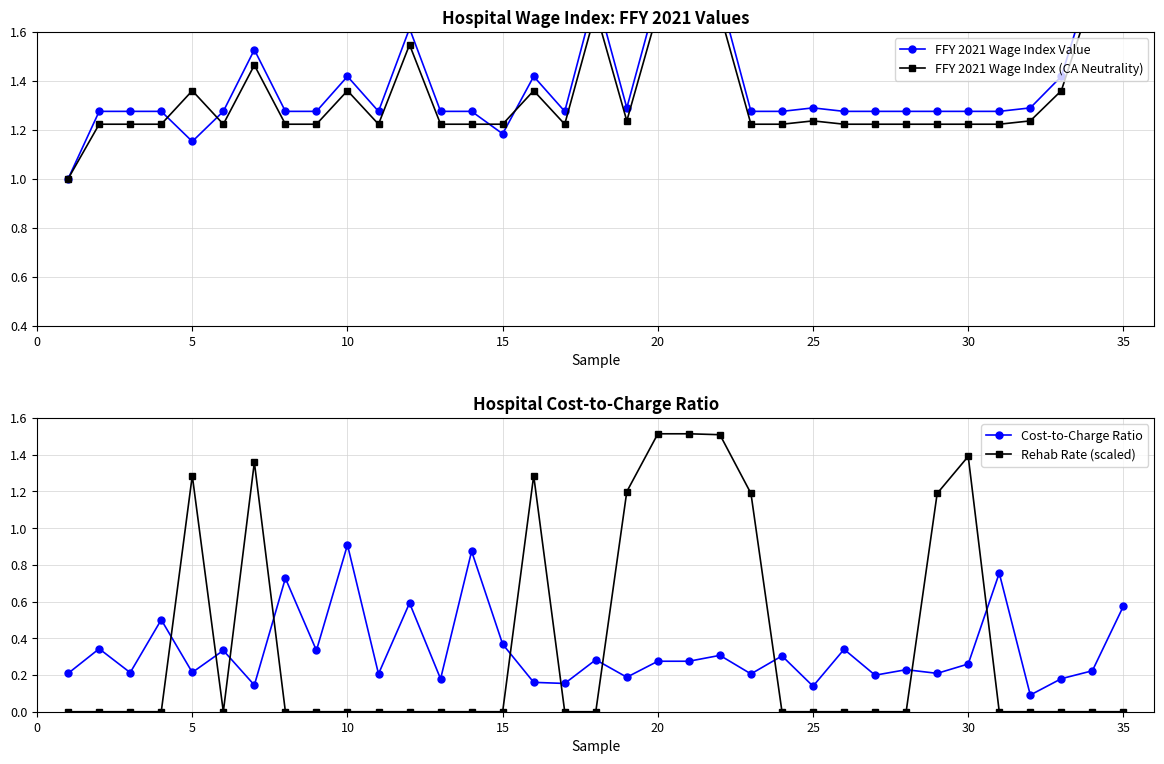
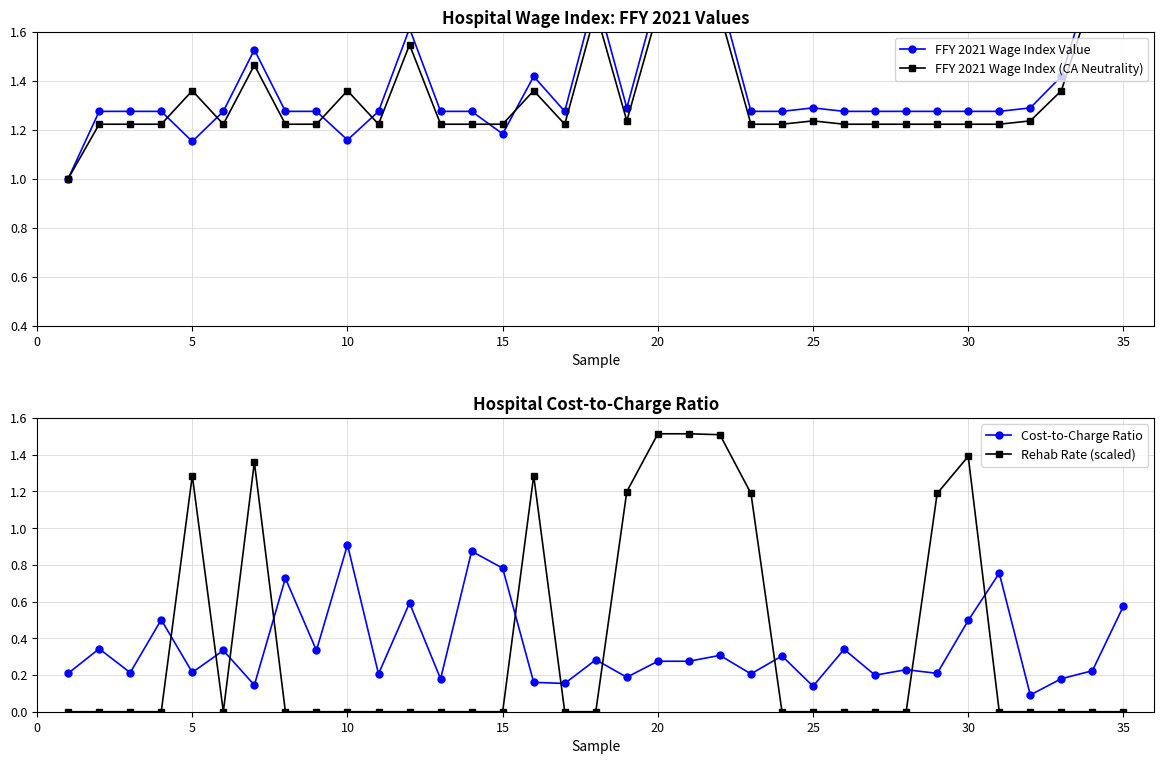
Hospital Wage Index: FFY 2021 Values, FFY 2021 Wage Index Value, 10: 1.42 -> 1.16
Hospital Cost-to-Charge Ratio, Cost-to-Charge Ratio, 15: 0.37 -> 0.78
Hospital Cost-to-Charge Ratio, Cost-to-Charge Ratio, 30: 0.26 -> 0.50
